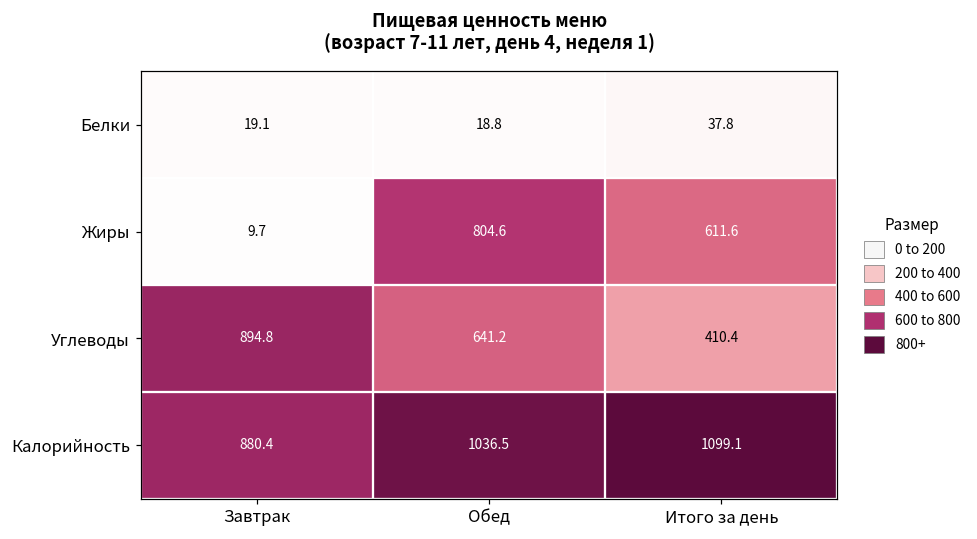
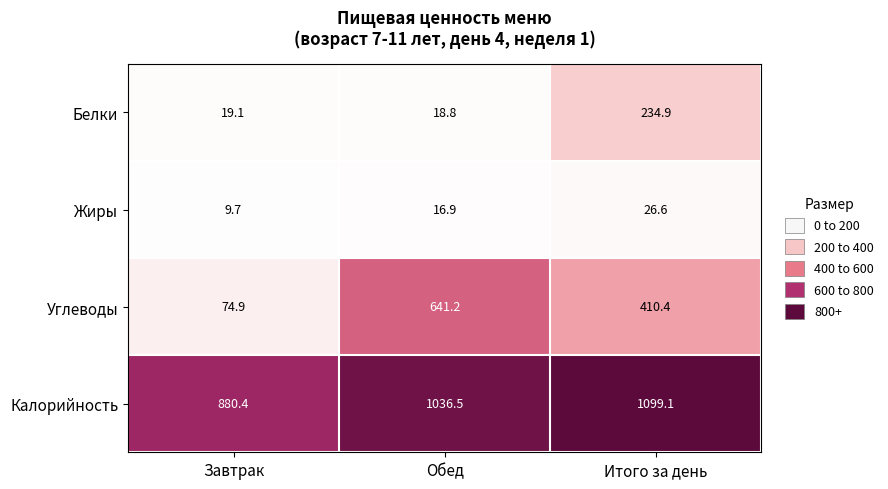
Белки, Итого за день: 37.8 -> 234.9
Жиры, Обед: 804.6 -> 16.9
Жиры, Итого за день: 611.6 -> 26.6
Углеводы, Завтрак: 894.8 -> 74.9
